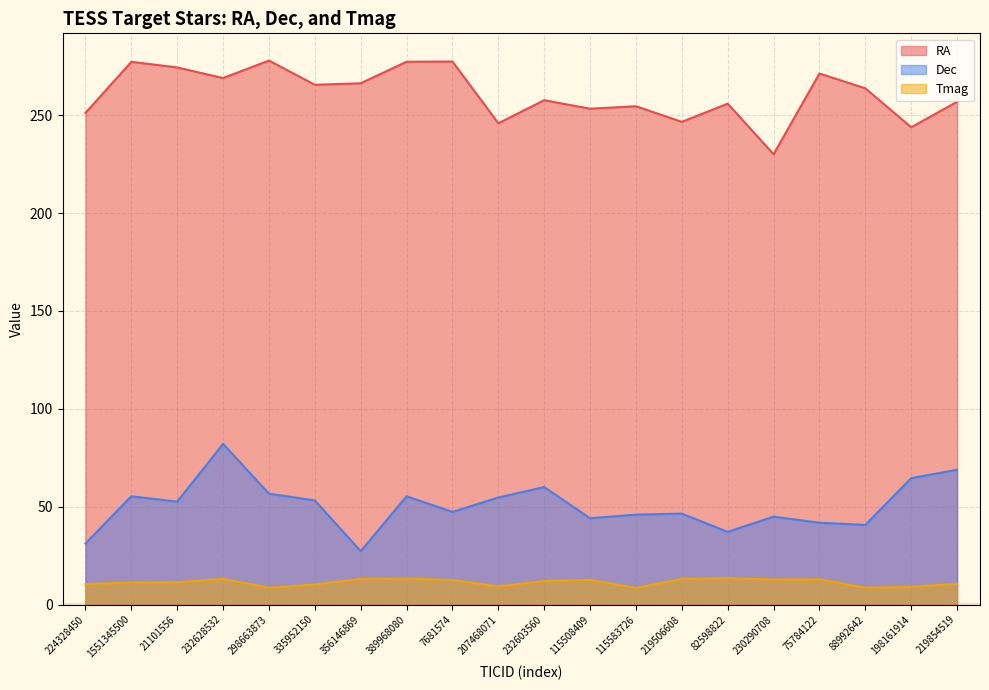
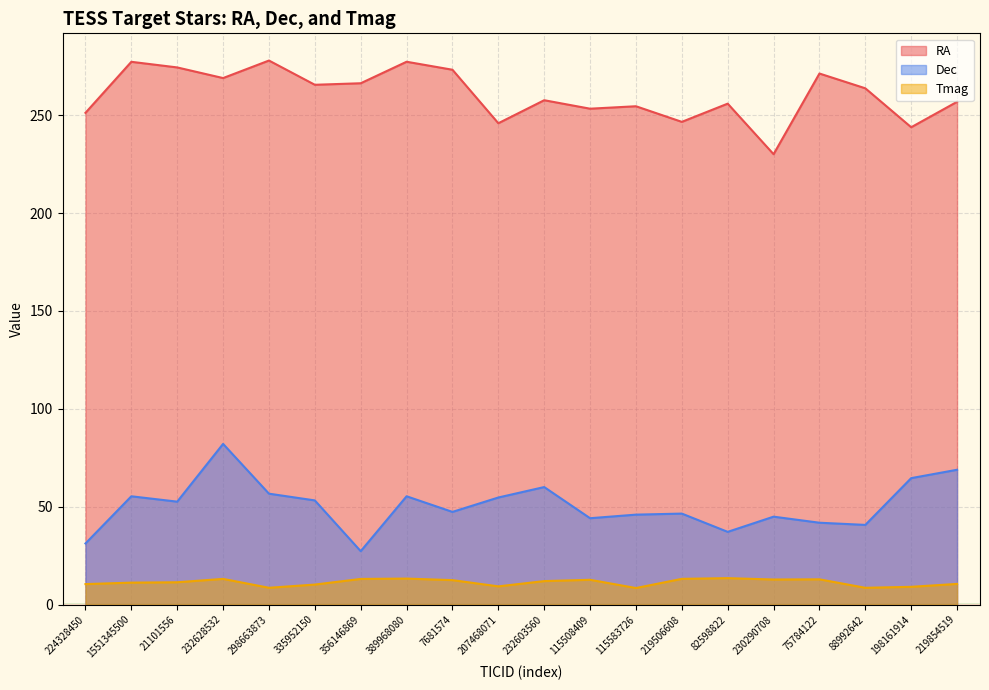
RA, 7681574: 277 -> 273
